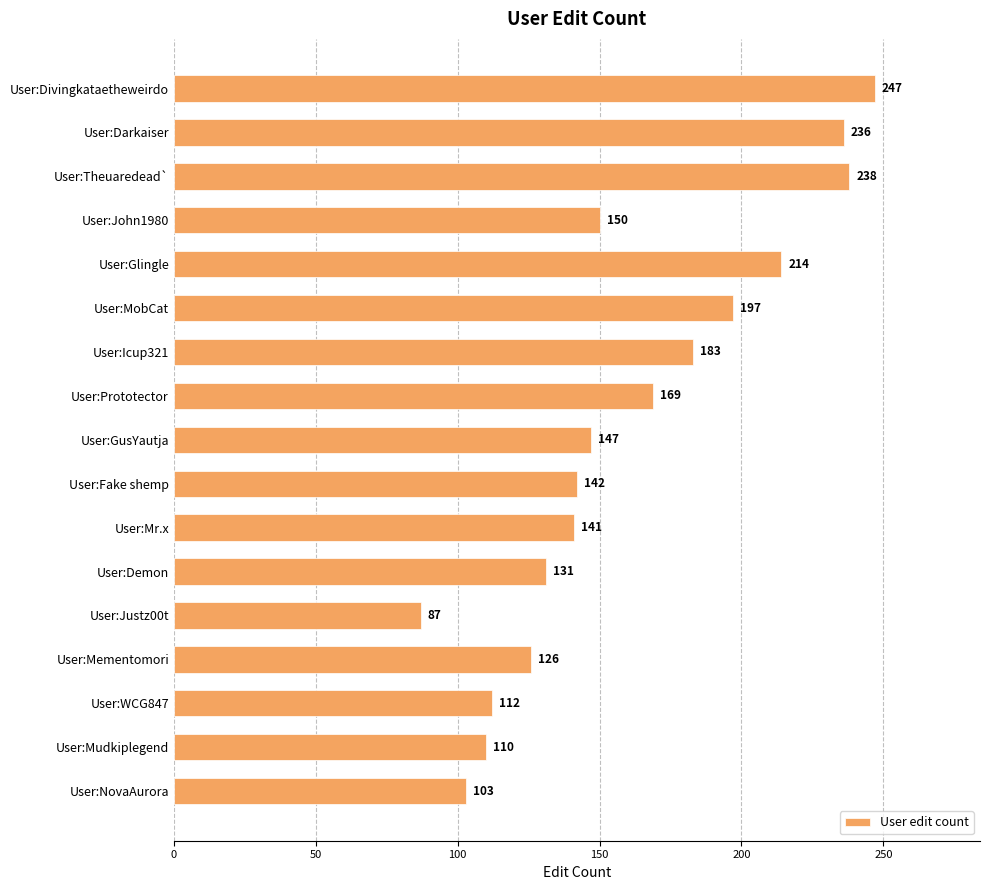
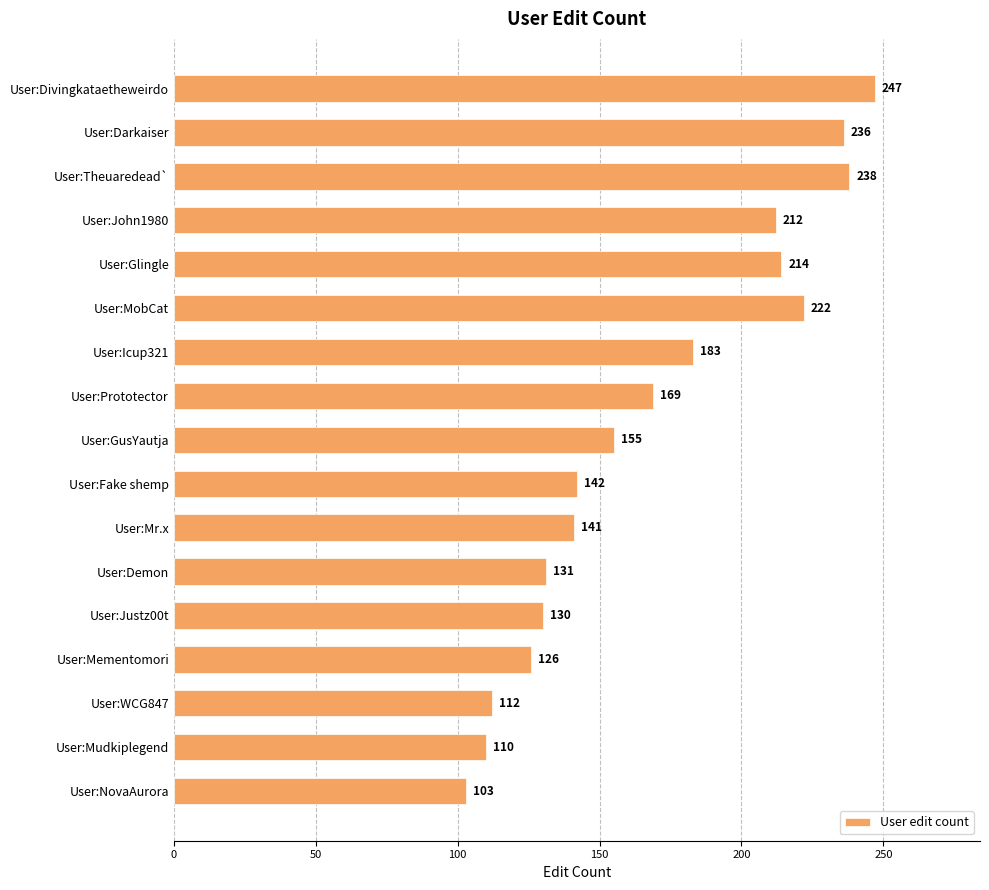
User:John1980: 150 -> 212
User:MobCat: 197 -> 222
User:GusYautja: 147 -> 155
User:Justz00t: 87 -> 130
